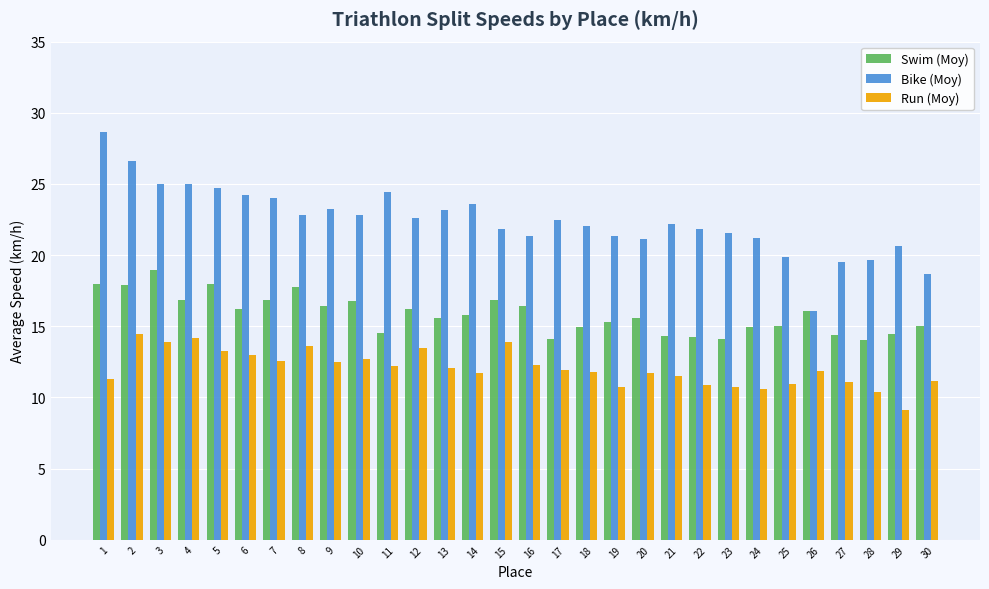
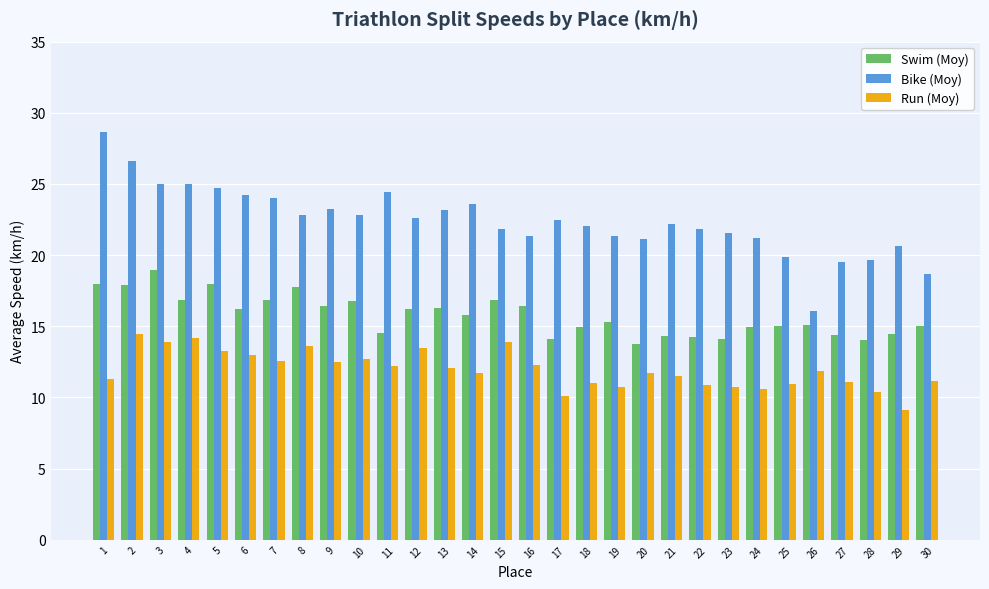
Swim (Moy), 13: 15.6 -> 16.3
Run (Moy), 17: 11.9 -> 10.1
Run (Moy), 18: 11.8 -> 11.0
Swim (Moy), 20: 15.6 -> 13.8
Swim (Moy), 26: 16.1 -> 15.1
